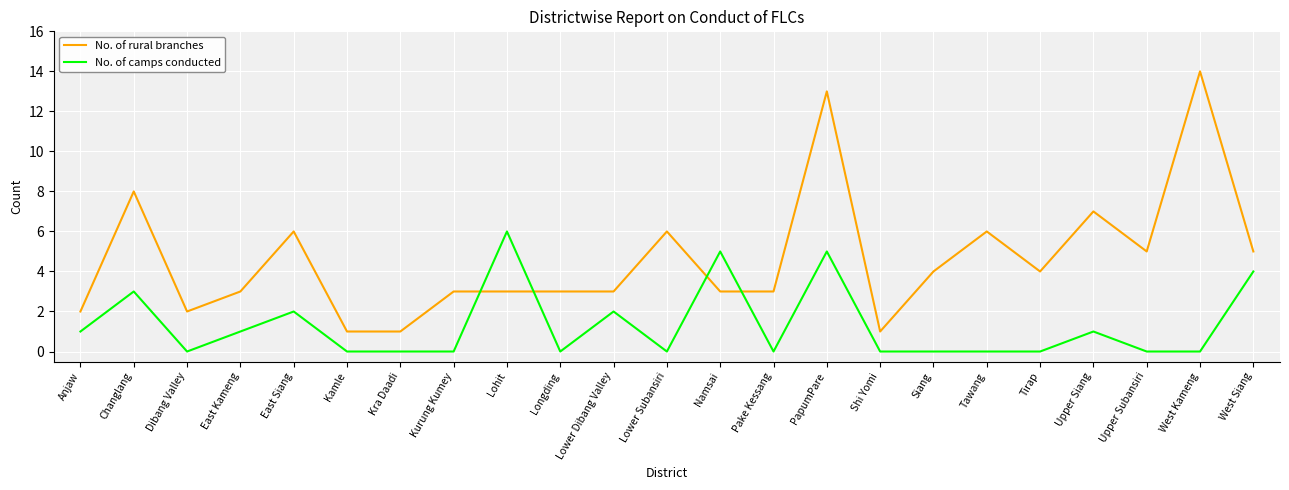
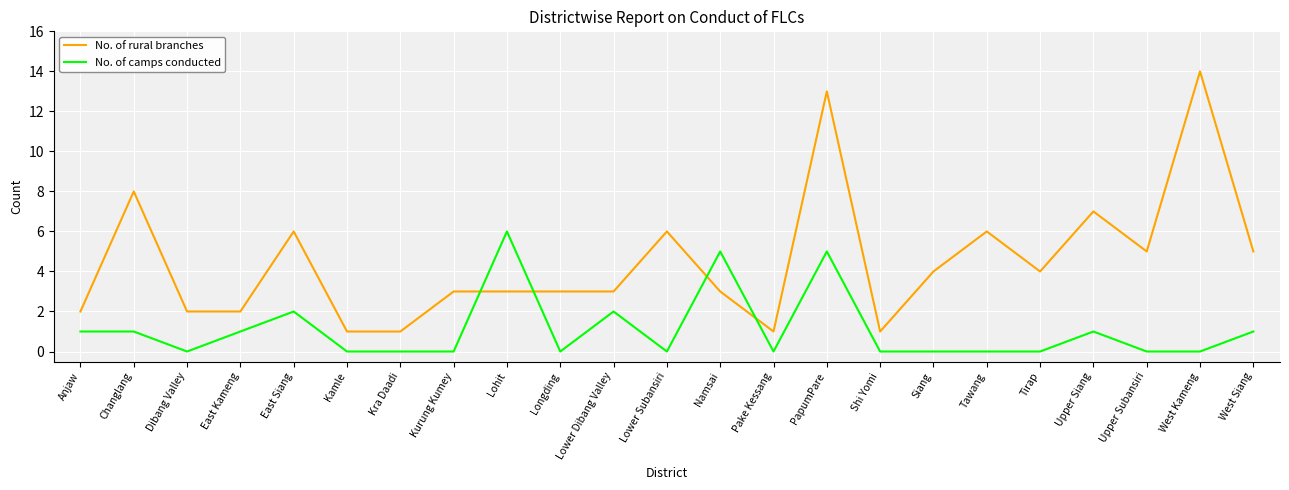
No. of camps conducted, Changlang: 3 -> 1
No. of rural branches, East Kameng: 3 -> 2
No. of rural branches, Pake Kessang: 3 -> 1
No. of camps conducted, West Siang: 4 -> 1
